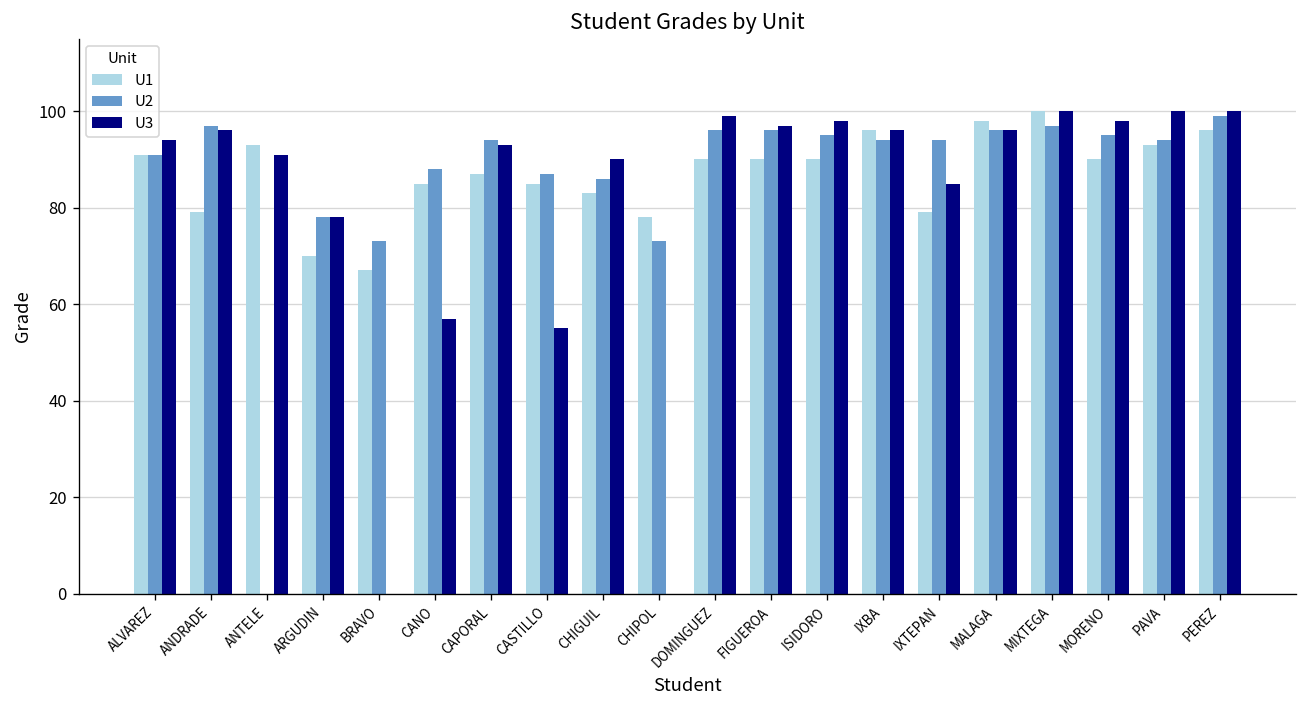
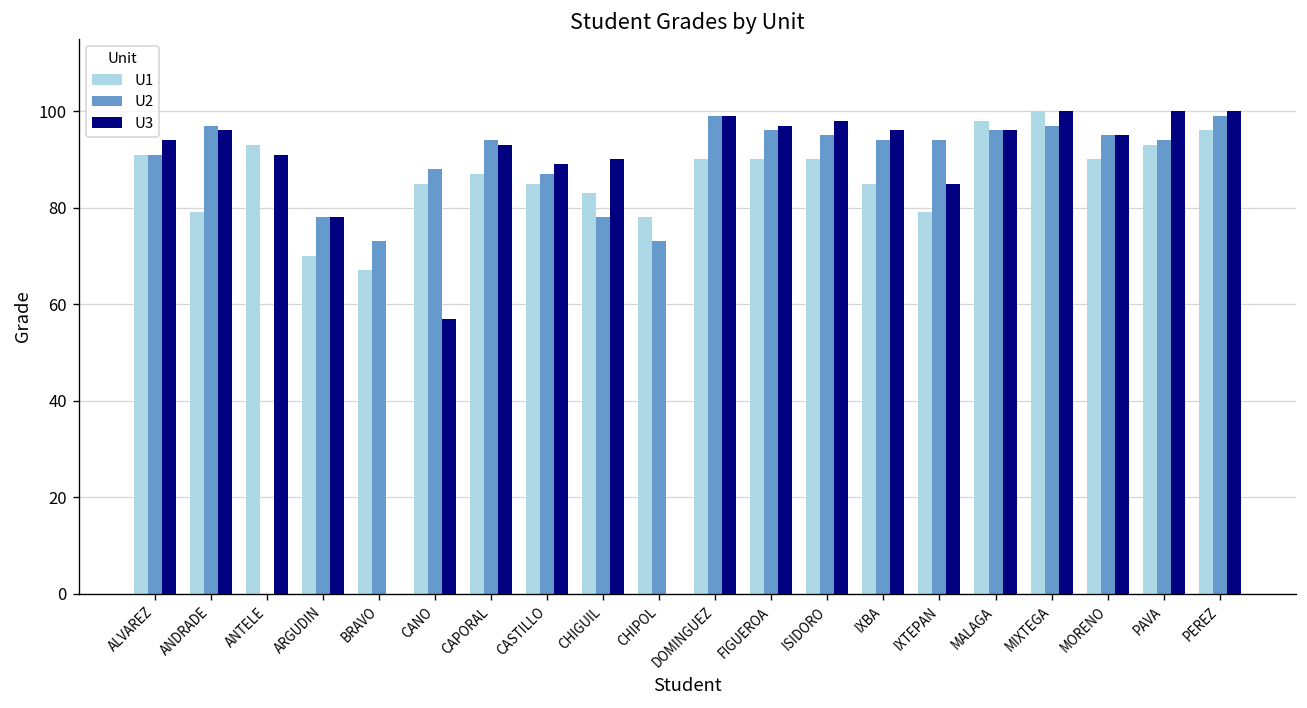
U3, CASTILLO: 55 -> 89
U2, CHIGUIL: 86 -> 78
U2, DOMINGUEZ: 96 -> 99
U1, IXBA: 96 -> 85
U3, MORENO: 98 -> 95
